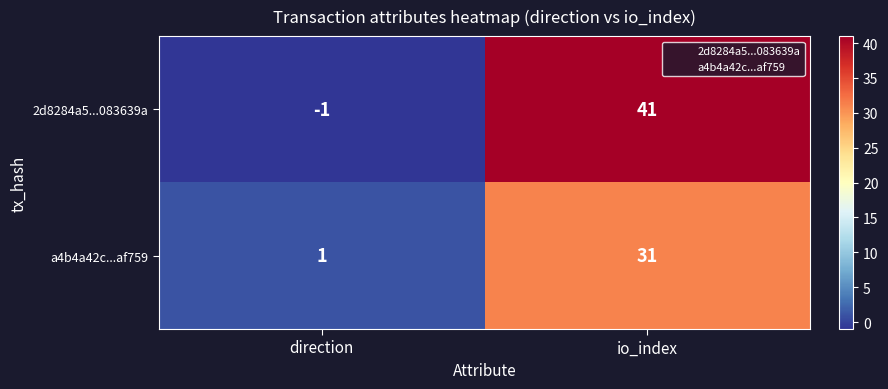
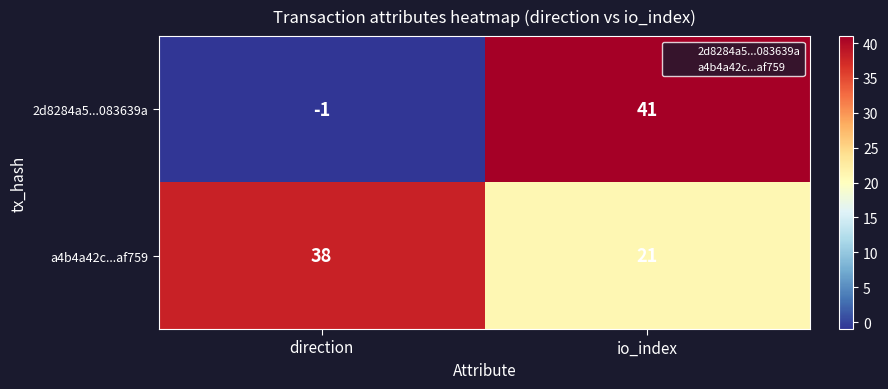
a4b4a42c...af759, direction: 1 -> 38
a4b4a42c...af759, io_index: 31 -> 21
